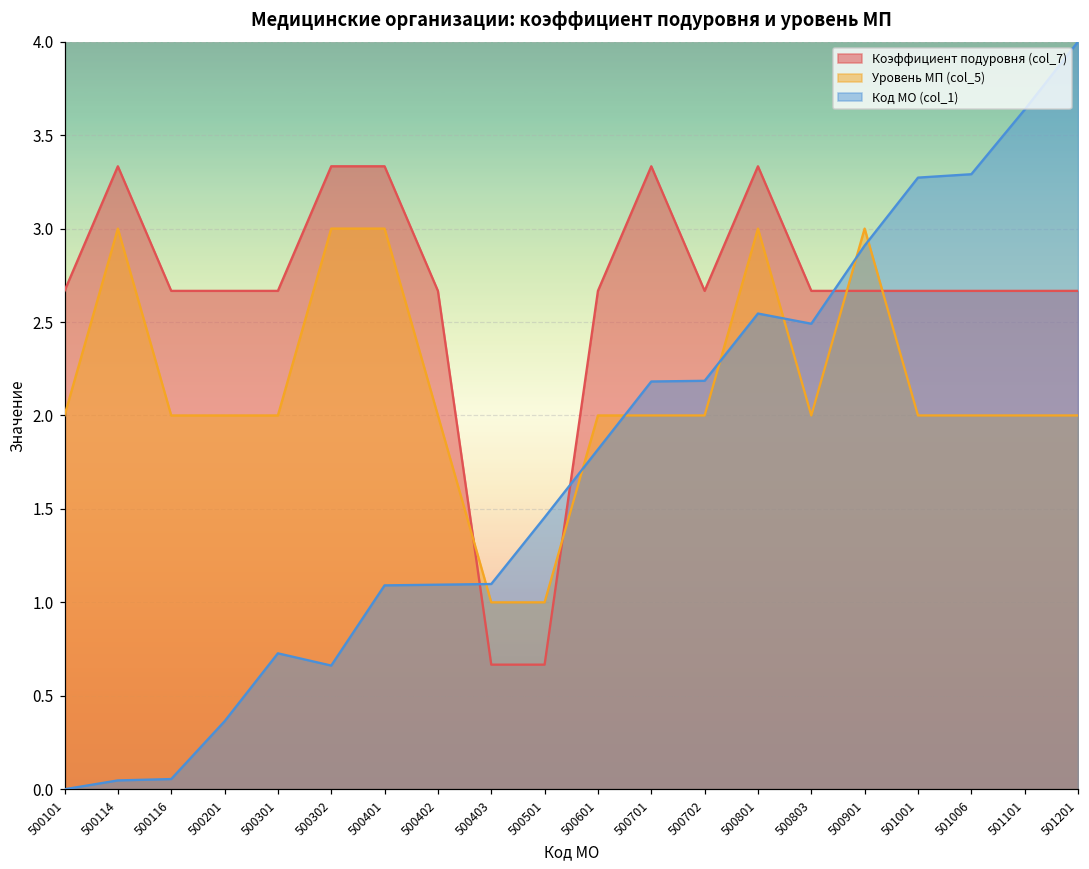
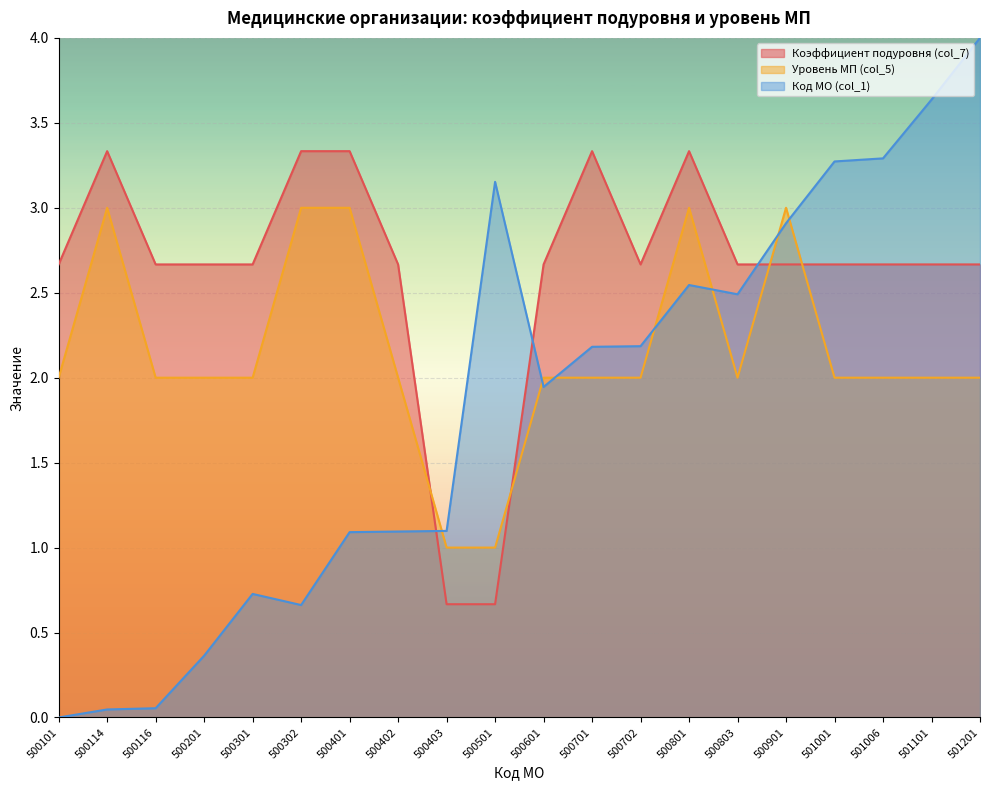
Код МО (col_1), 500501: 1.45 -> 3.15
Код МО (col_1), 500601: 1.82 -> 1.95
